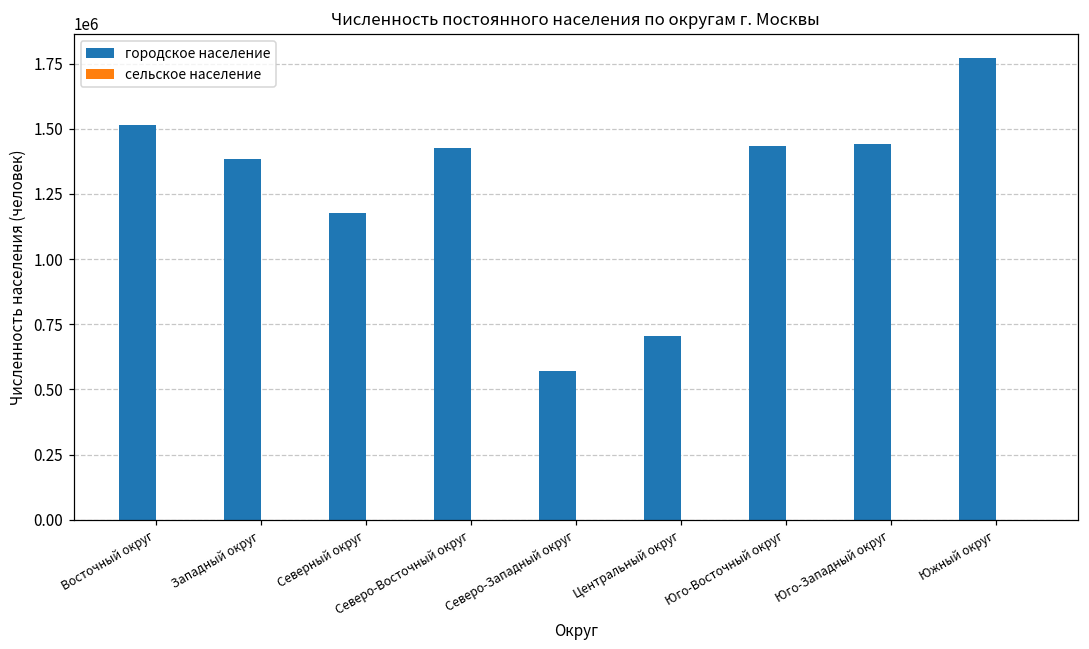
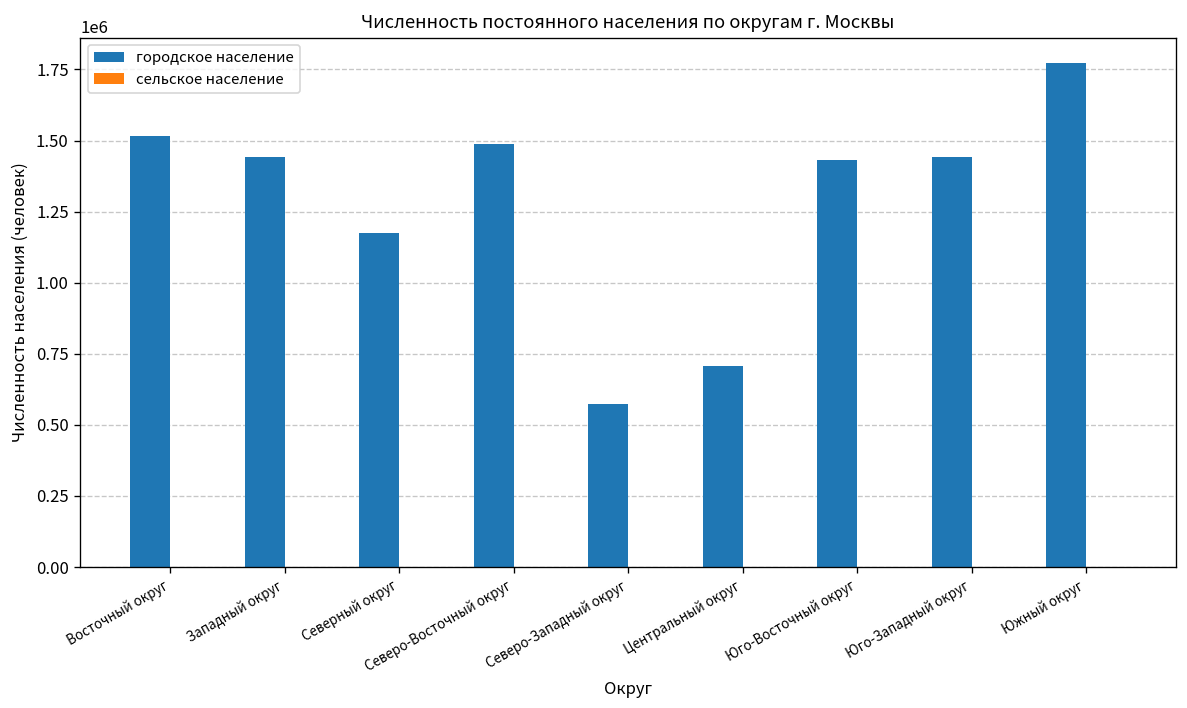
городское население, Западный округ: 1380000 -> 1440000
городское население, Северо-Восточный округ: 1430000 -> 1490000
